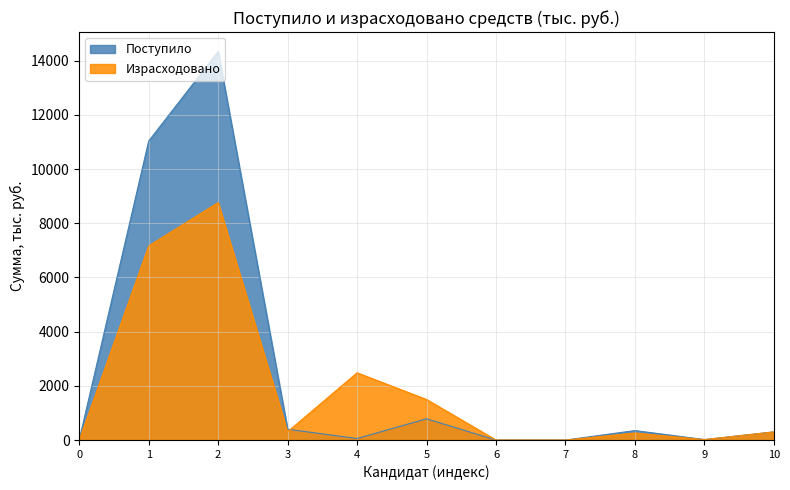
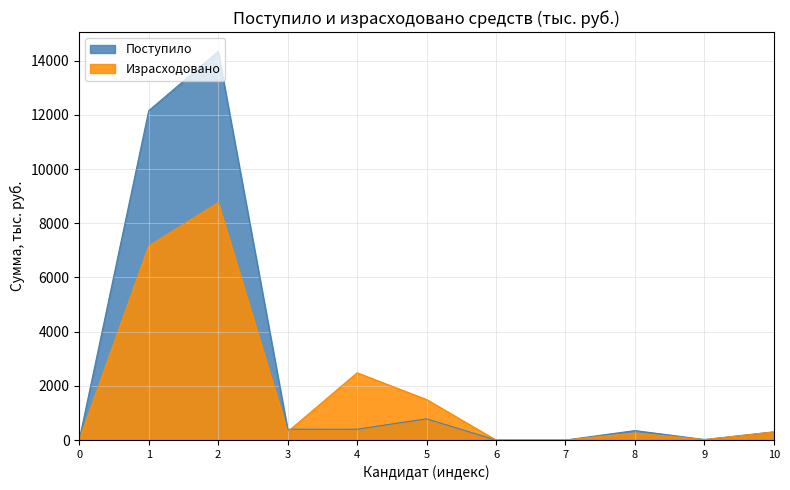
Поступило, 1: 11000 -> 12200
Поступило, 4: 100 -> 400
